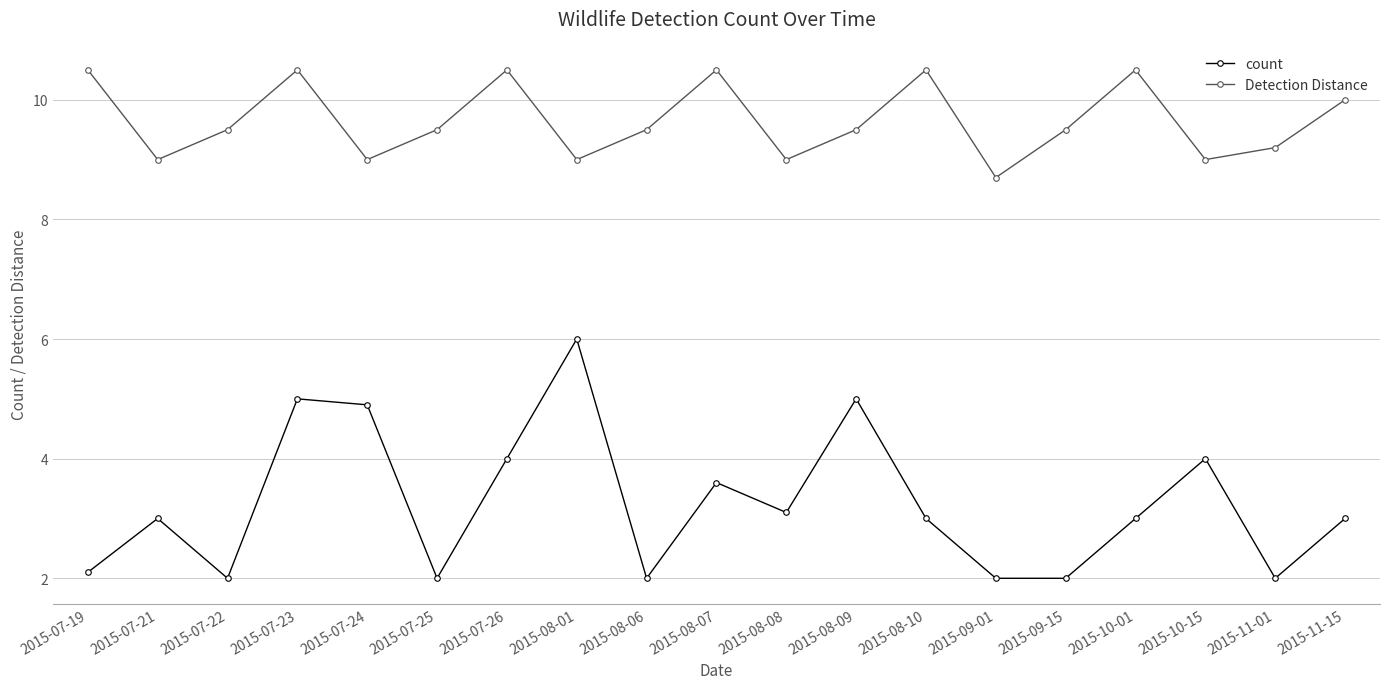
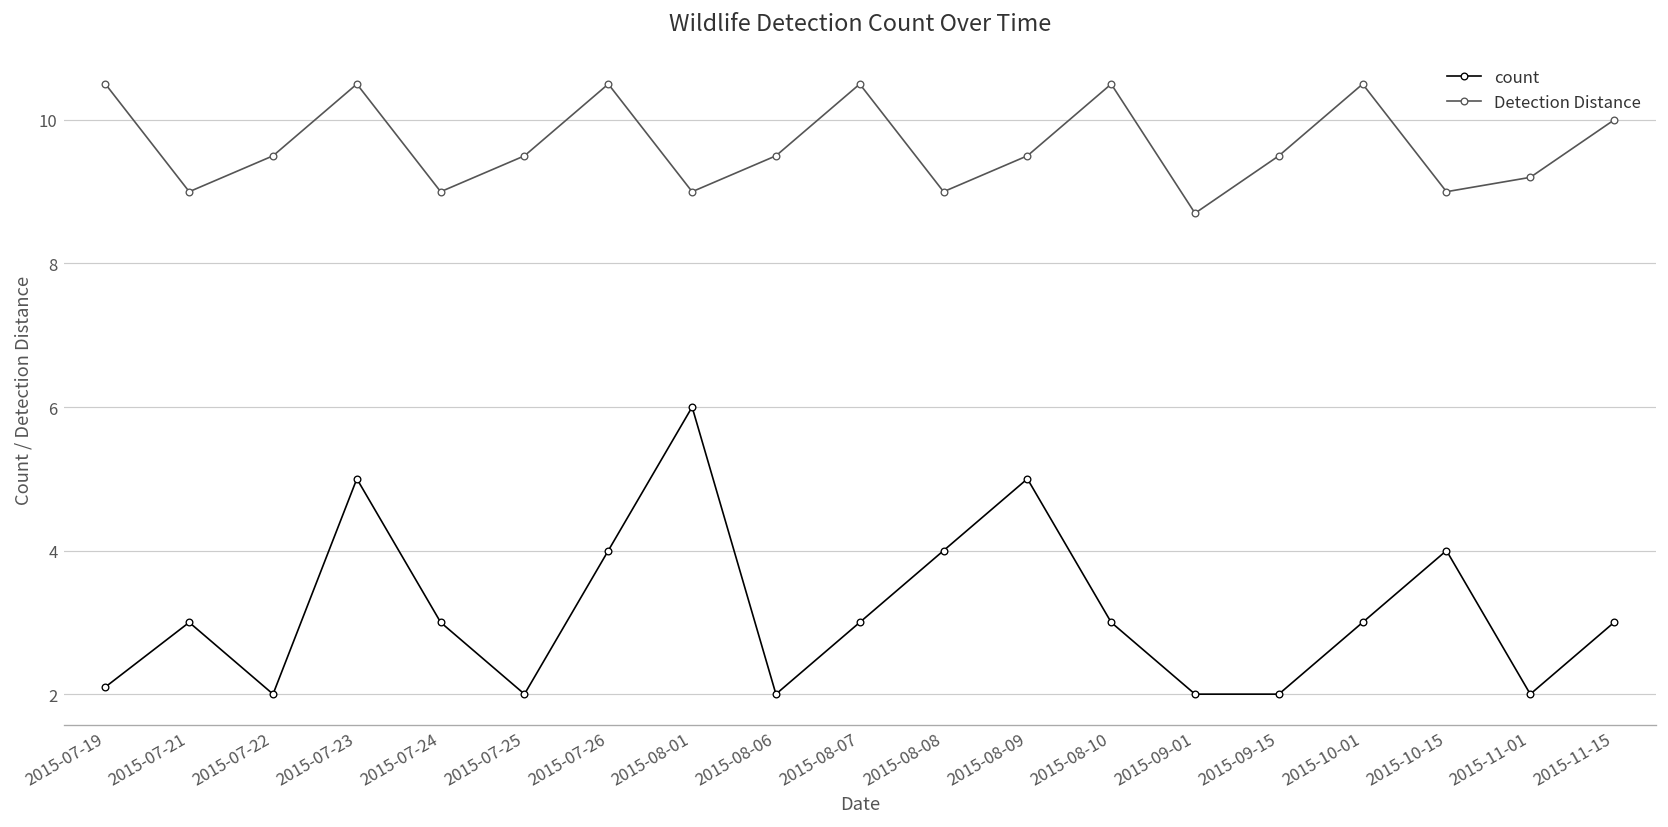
count, 2015-07-24: 4.9 -> 3.0
count, 2015-08-07: 3.6 -> 3.0
count, 2015-08-08: 3.1 -> 4.0
